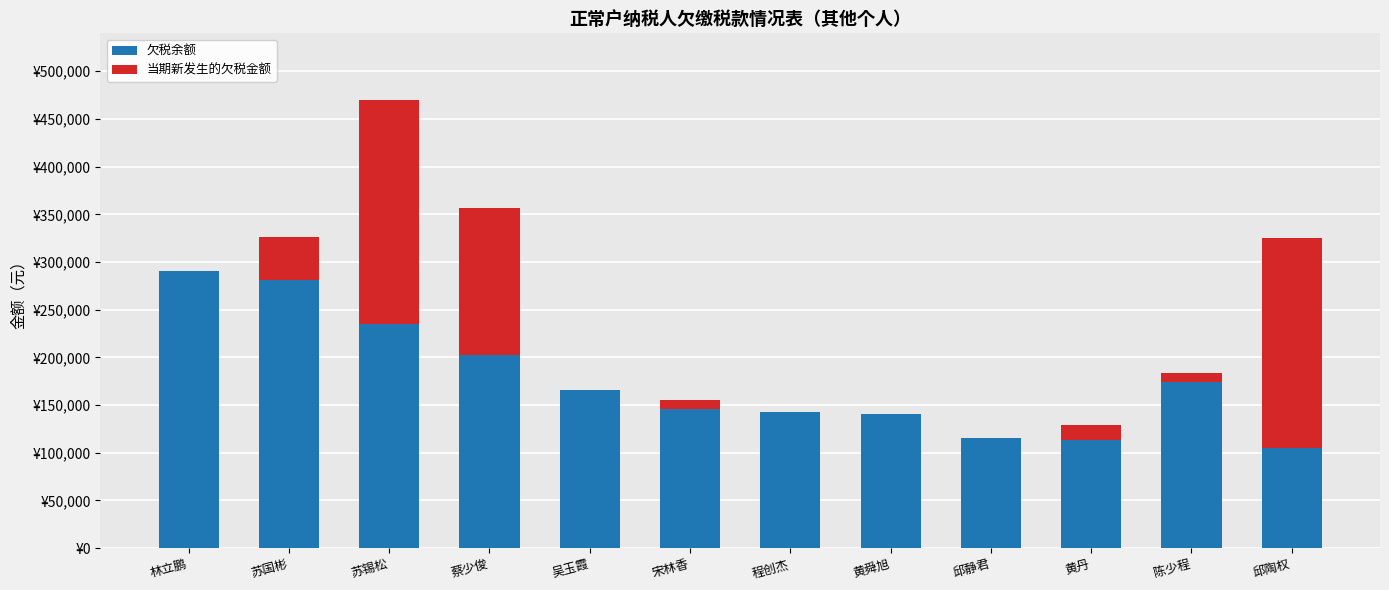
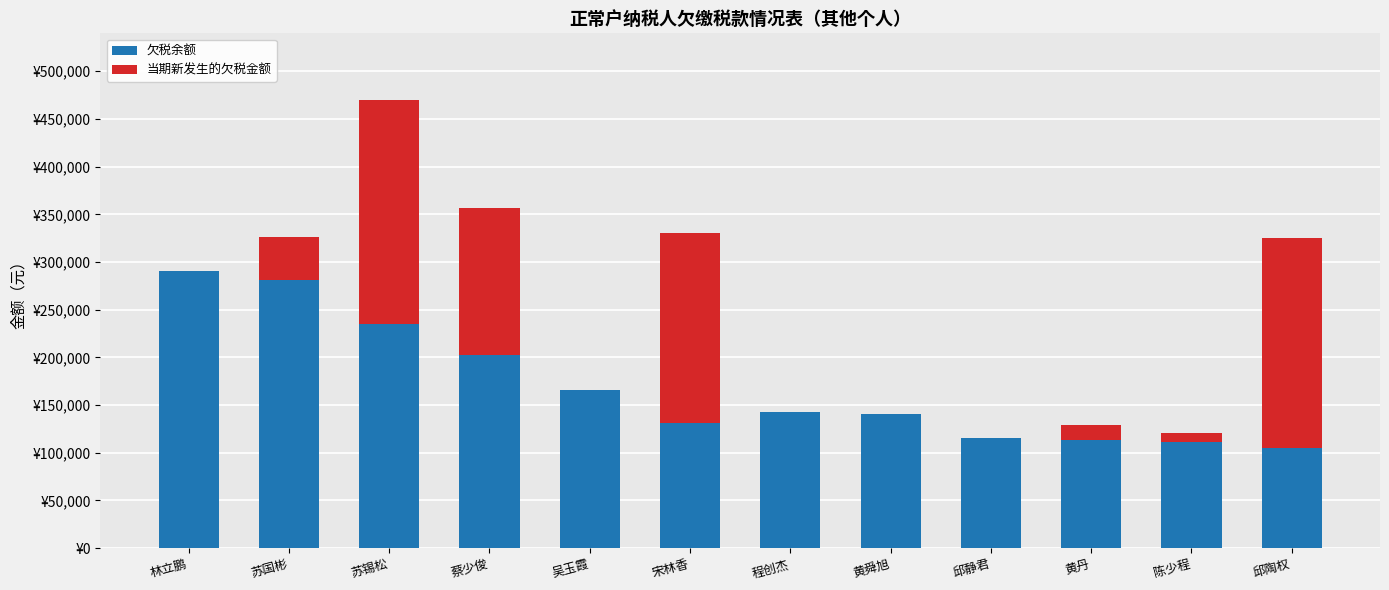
欠税余额, 宋林香: ¥150,000 -> ¥130,000
当期新发生的欠税金额, 宋林香: ¥10,000 -> ¥200,000
欠税余额, 陈少程: ¥170,000 -> ¥110,000
